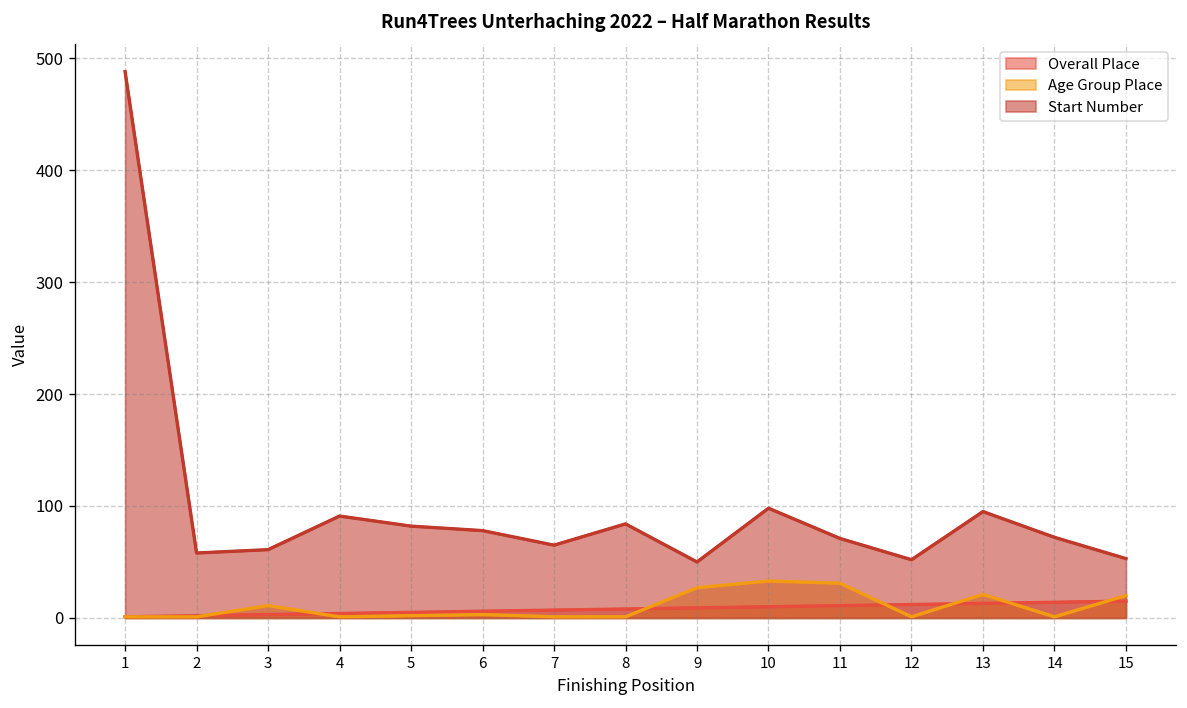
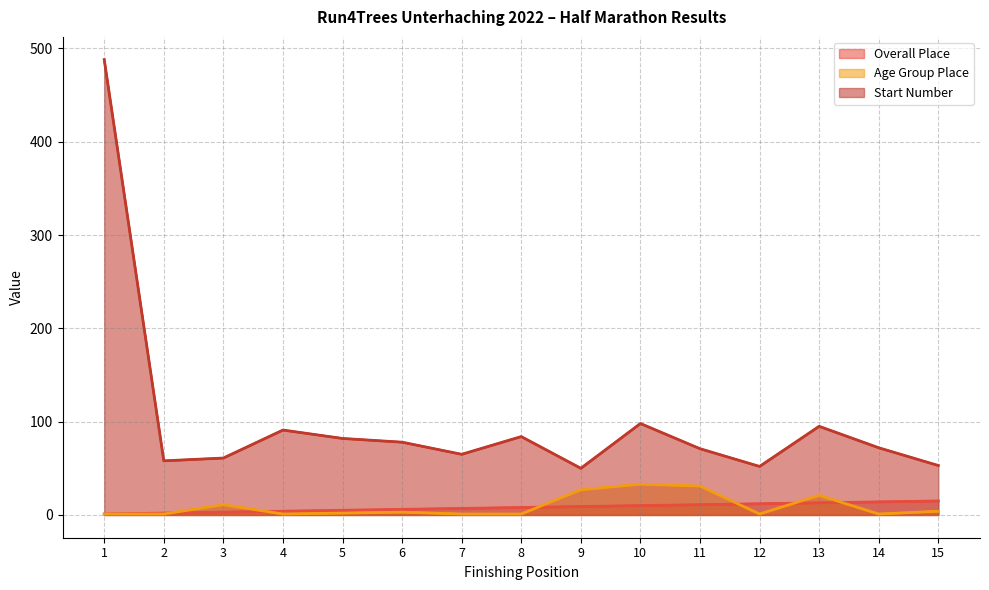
Age Group Place, 15: 20 -> 0
